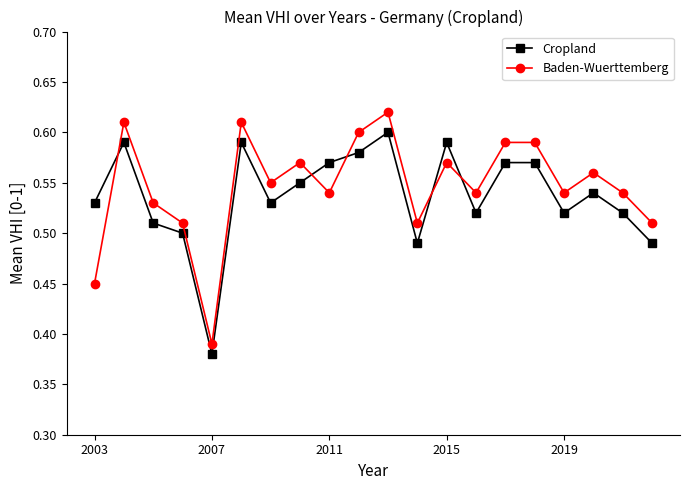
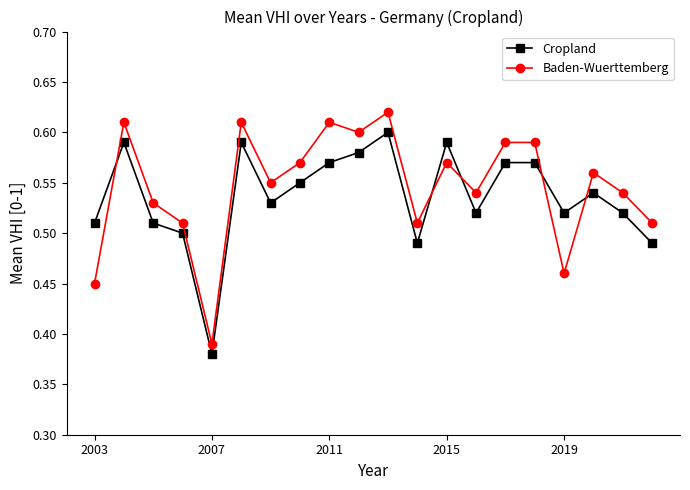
Cropland, 2003: 0.53 -> 0.51
Baden-Wuerttemberg, 2011: 0.54 -> 0.61
Baden-Wuerttemberg, 2019: 0.54 -> 0.46
